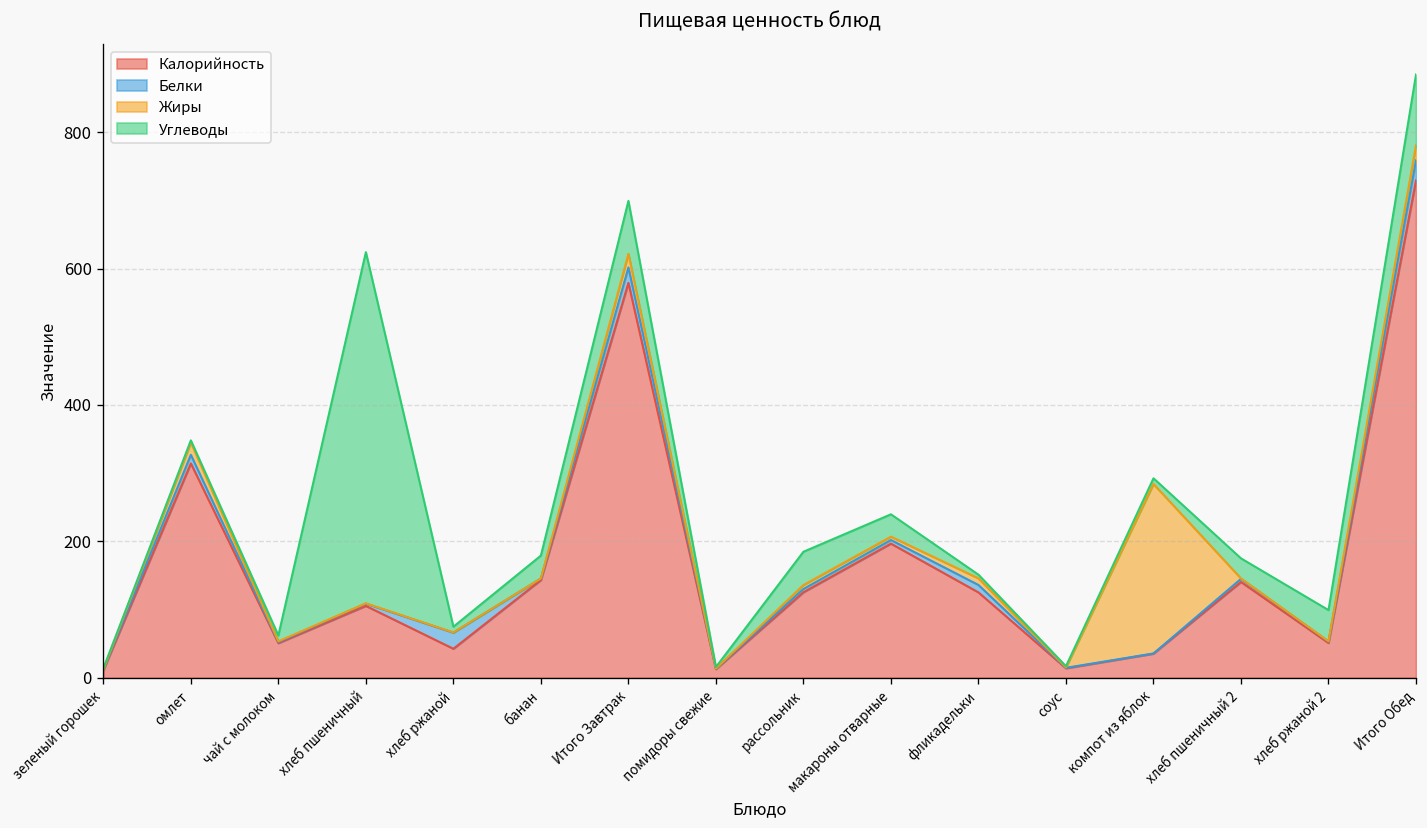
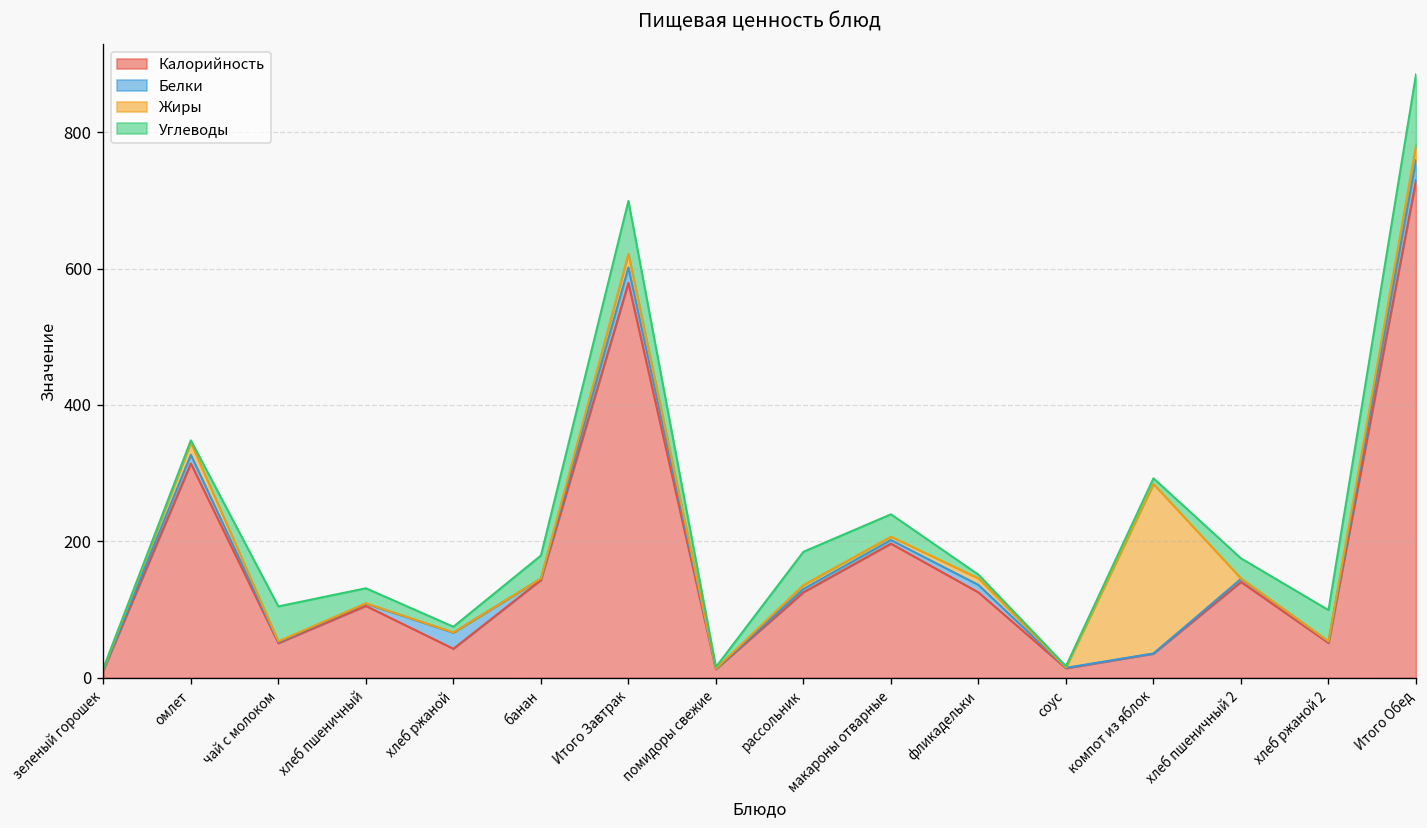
Углеводы, чай с молоком: 10 -> 50
Углеводы, хлеб пшеничный: 510 -> 20
